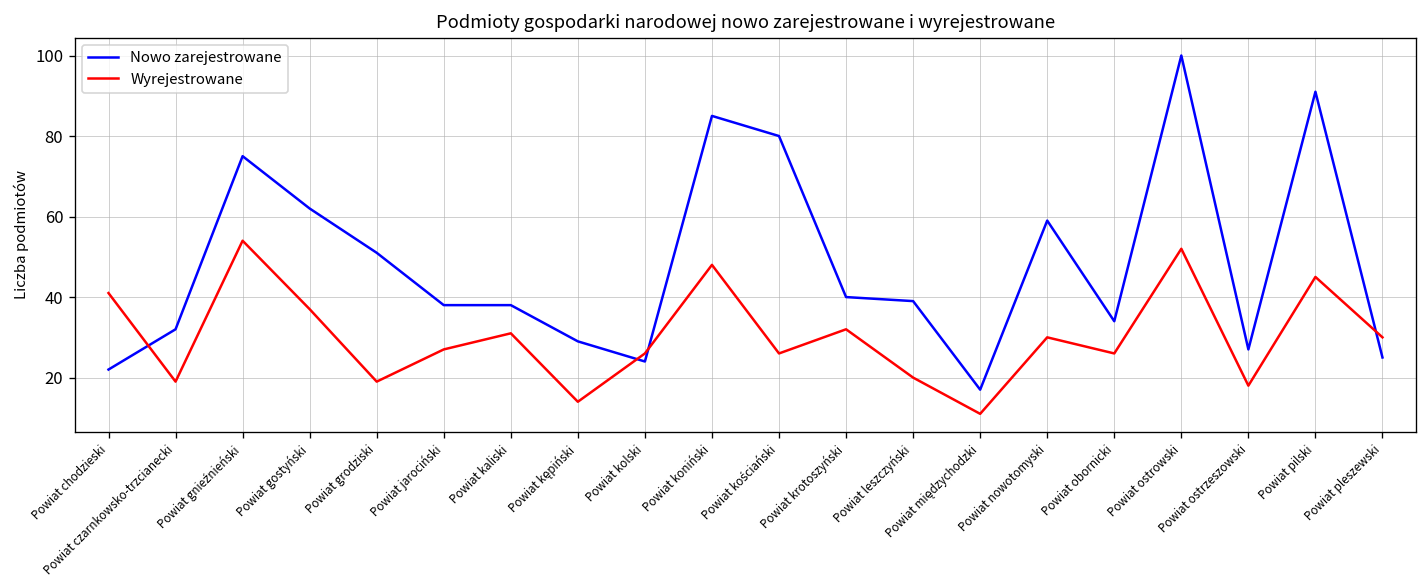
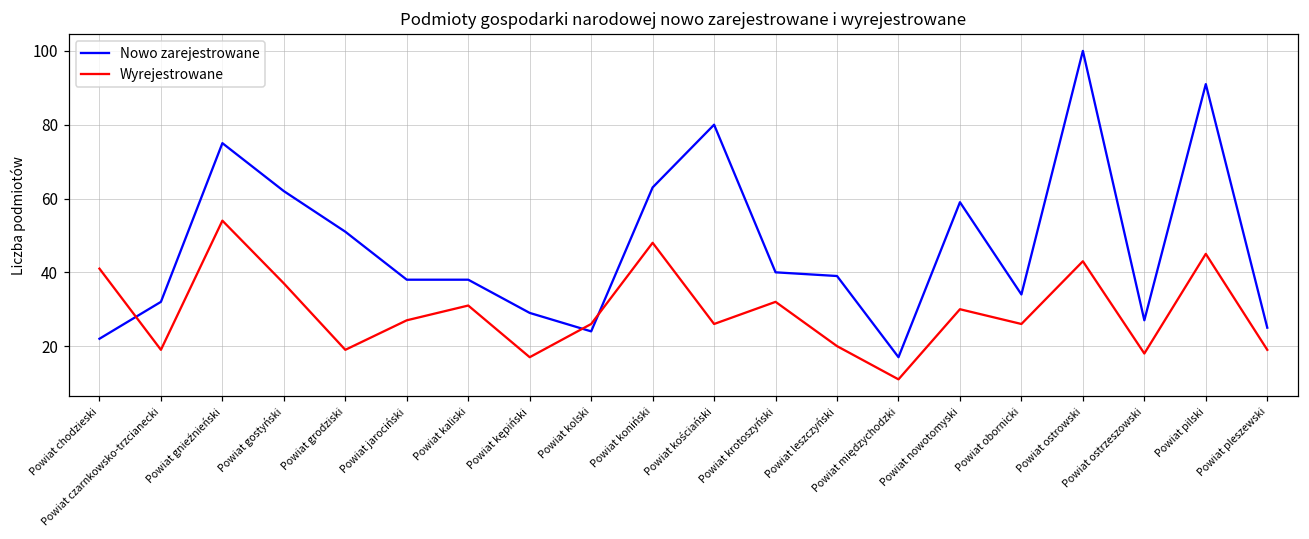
Wyrejestrowane, Powiat kępiński: 14 -> 17
Nowo zarejestrowane, Powiat koniński: 85 -> 63
Wyrejestrowane, Powiat ostrowski: 52 -> 43
Wyrejestrowane, Powiat pleszewski: 30 -> 19
